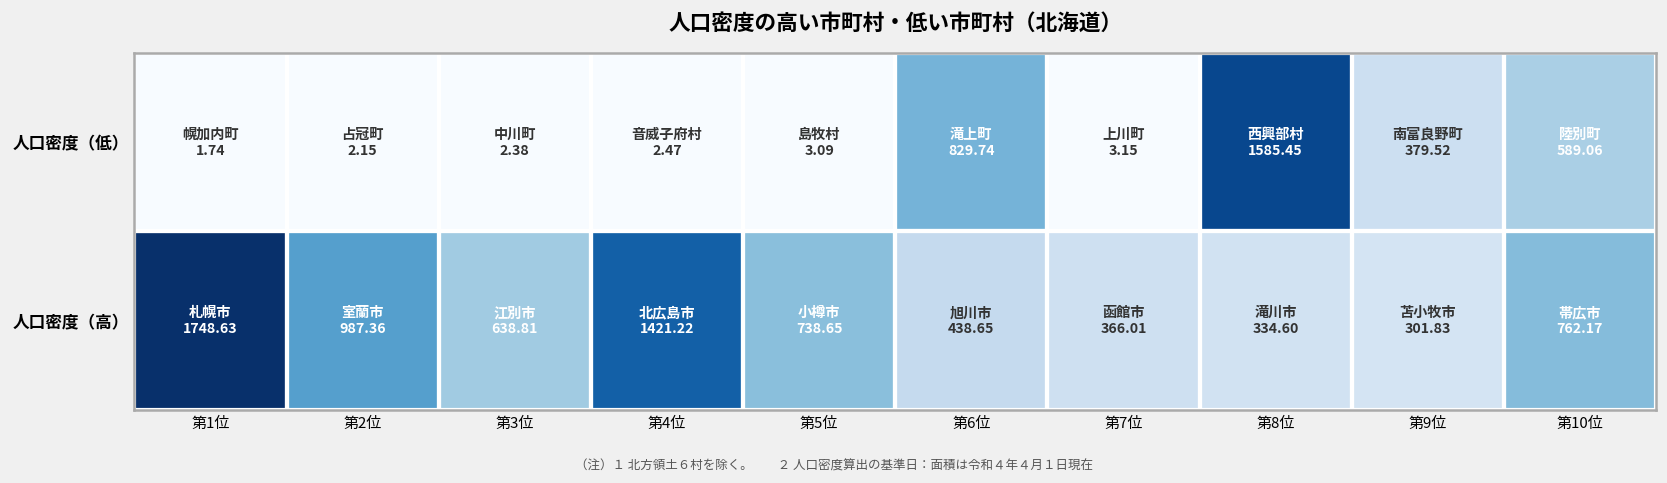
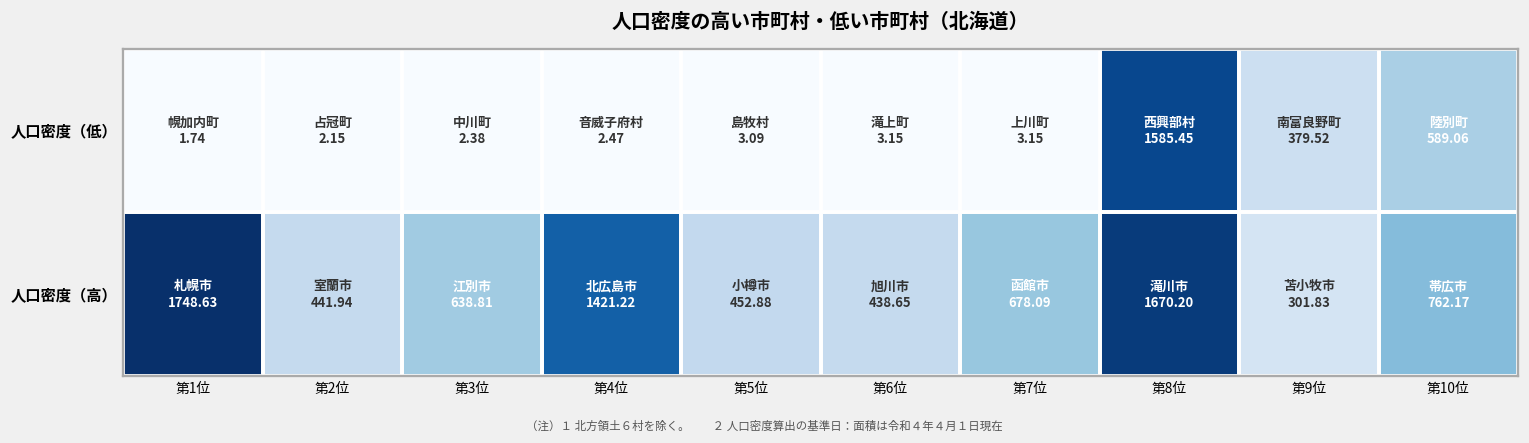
人口密度（低）, 第6位: 829.74 -> 3.15
人口密度（高）, 第2位: 987.36 -> 441.94
人口密度（高）, 第5位: 738.65 -> 452.88
人口密度（高）, 第7位: 366.01 -> 678.09
人口密度（高）, 第8位: 334.60 -> 1670.20
